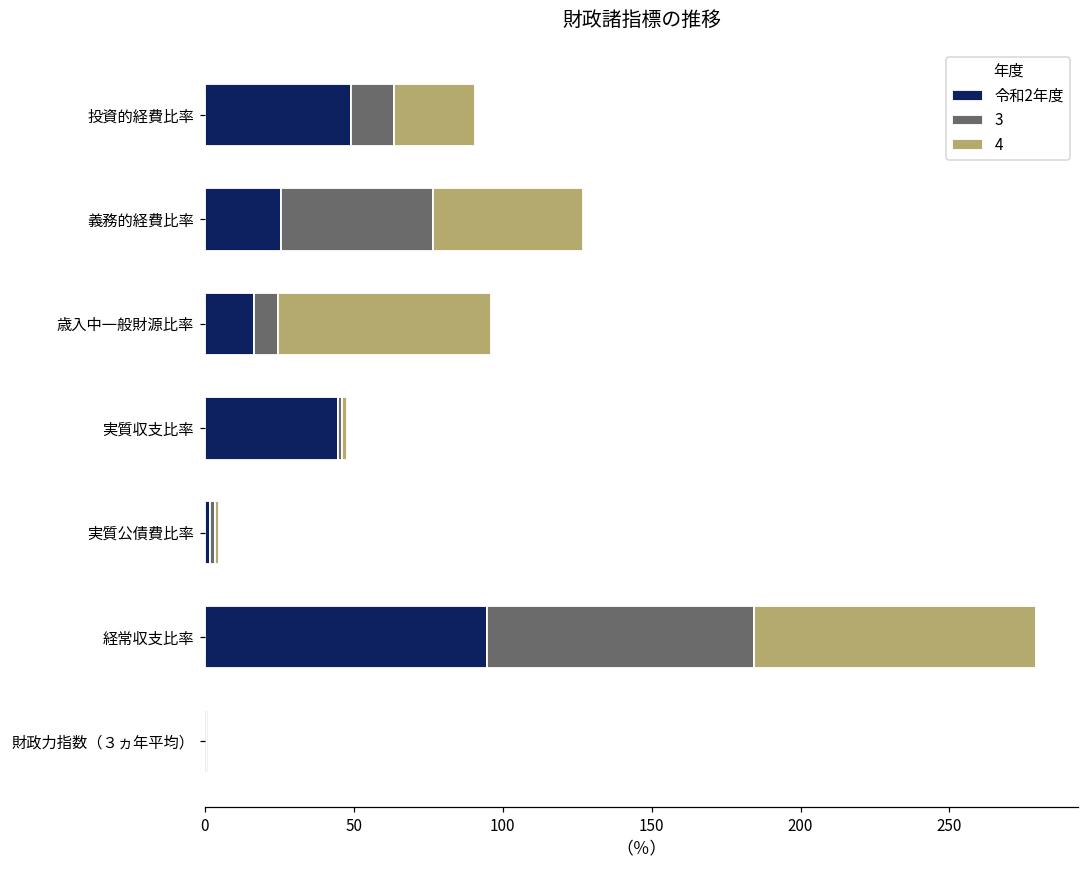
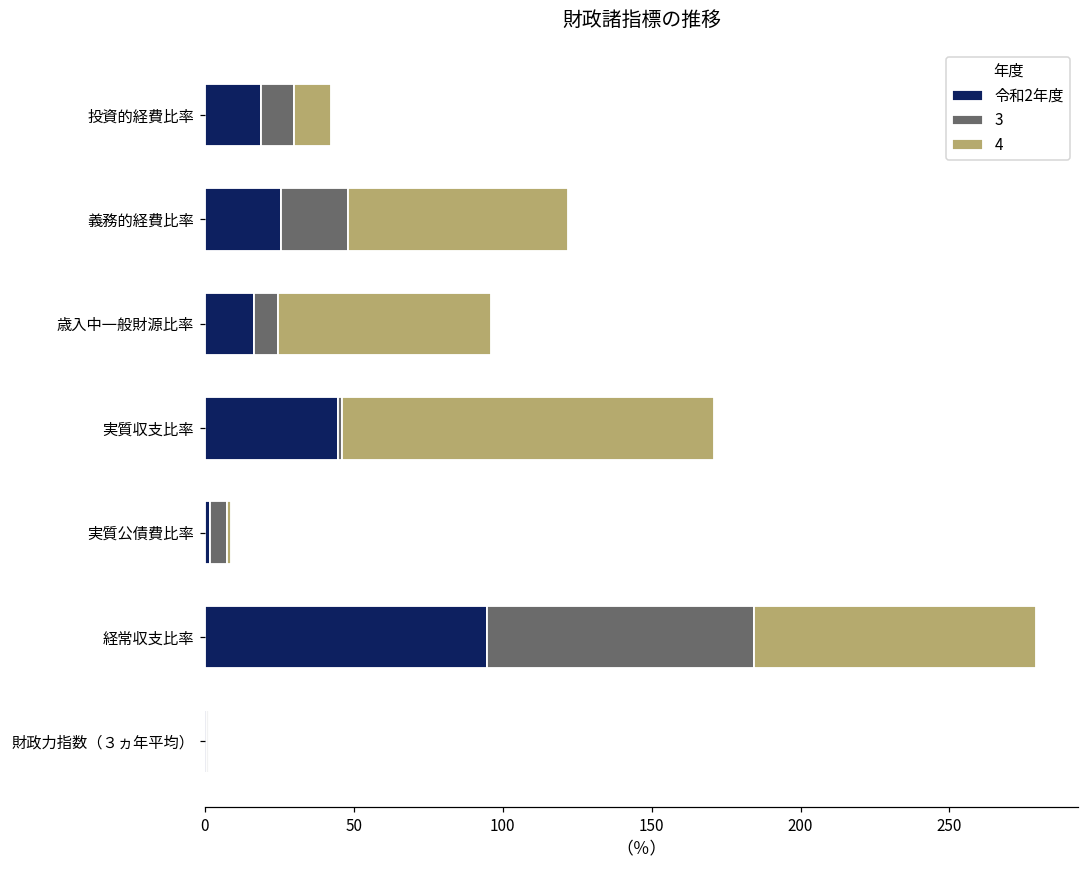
令和2年度, 投資的経費比率: 49 -> 19
3, 投資的経費比率: 15 -> 11
4, 投資的経費比率: 27 -> 13
3, 義務的経費比率: 51 -> 23
4, 義務的経費比率: 50 -> 74
4, 実質収支比率: 2 -> 125
3, 実質公債費比率: 2 -> 6
